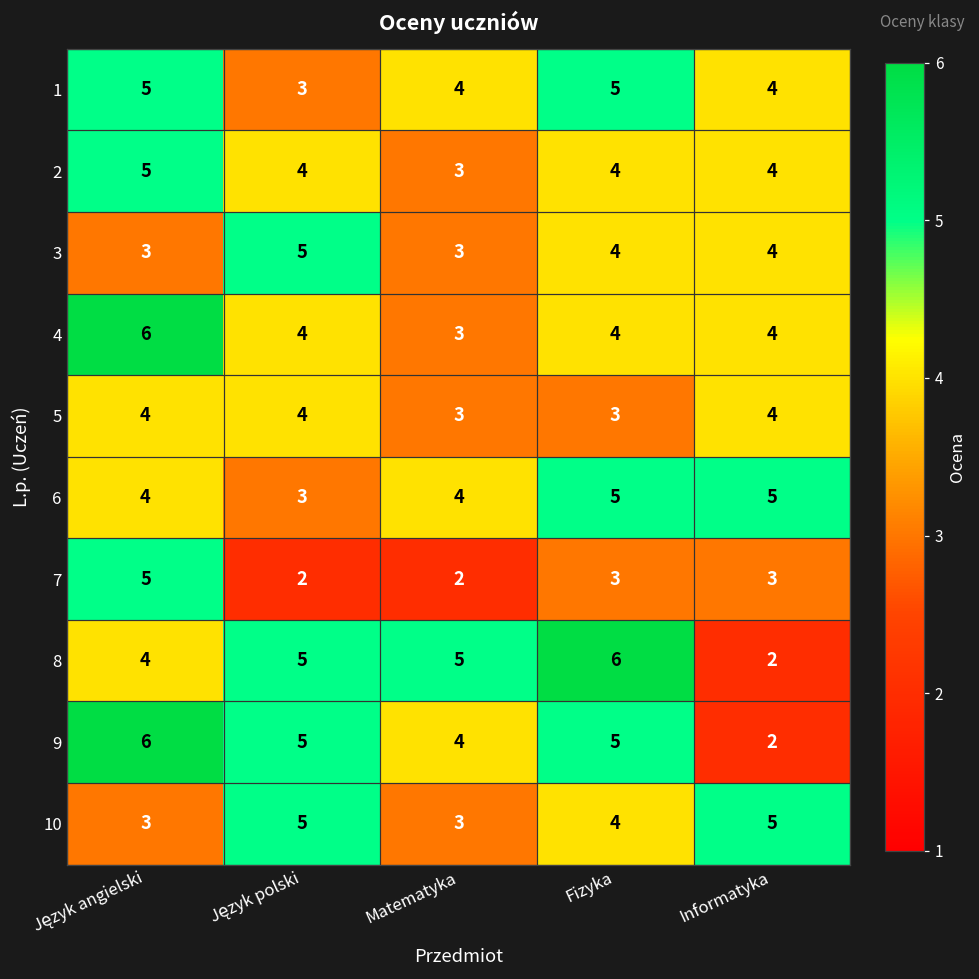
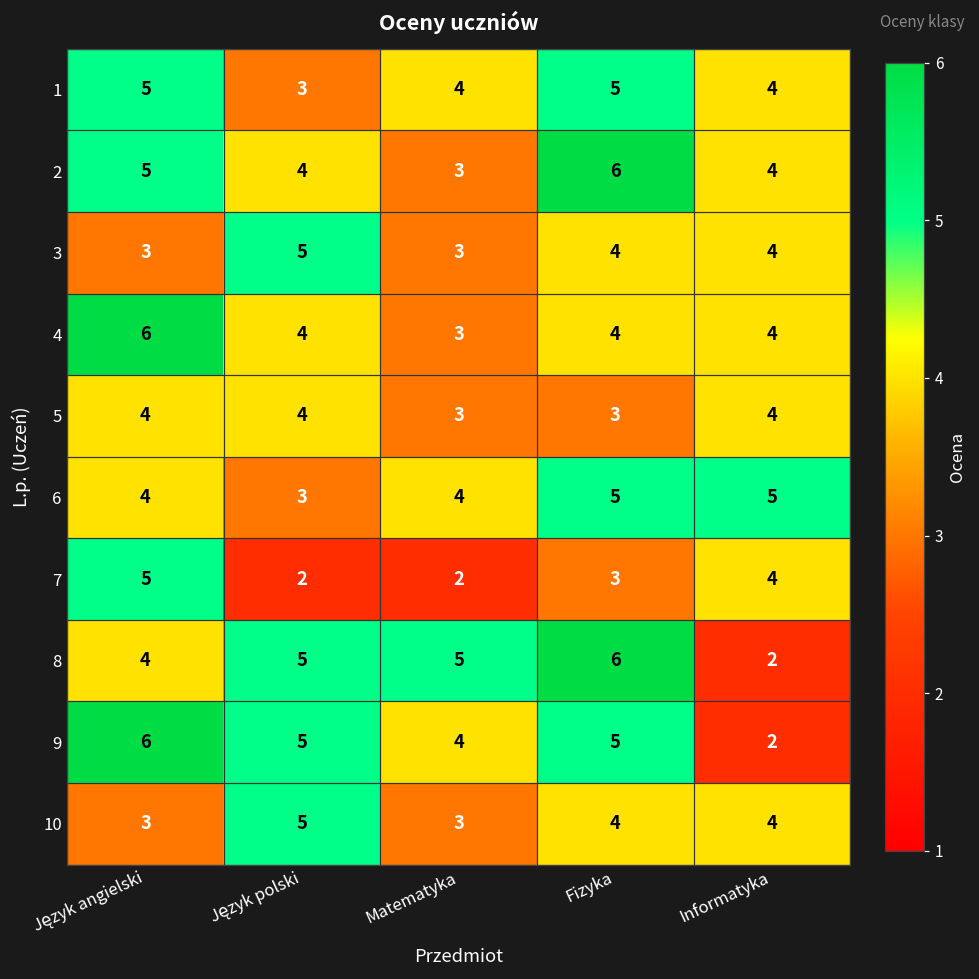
2, Fizyka: 4 -> 6
7, Informatyka: 3 -> 4
10, Informatyka: 5 -> 4
